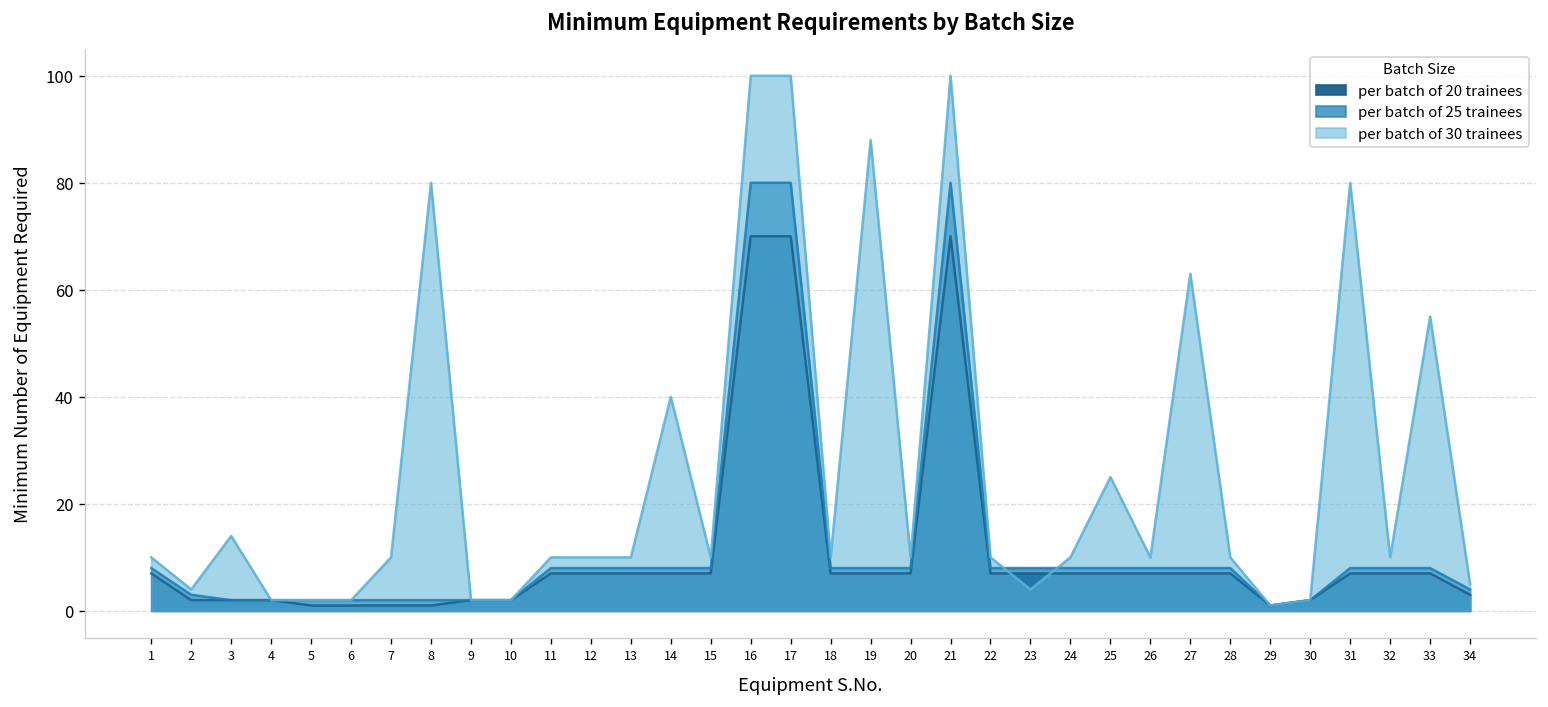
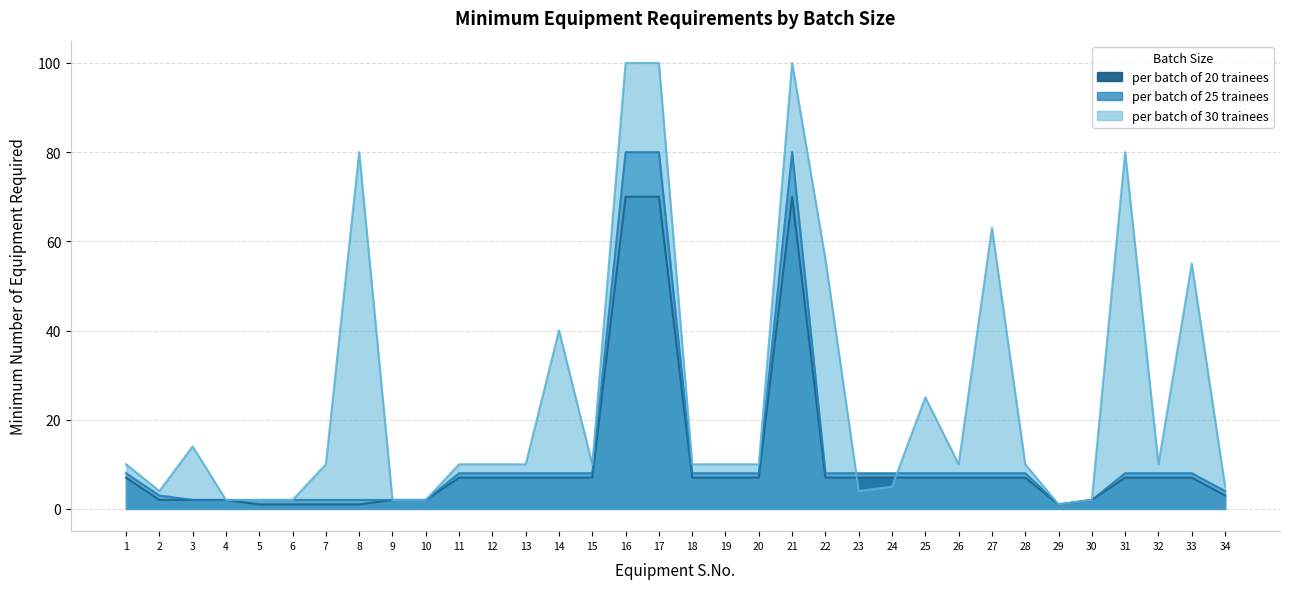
per batch of 30 trainees, 19: 88 -> 10
per batch of 30 trainees, 22: 10 -> 56
per batch of 30 trainees, 24: 10 -> 5
